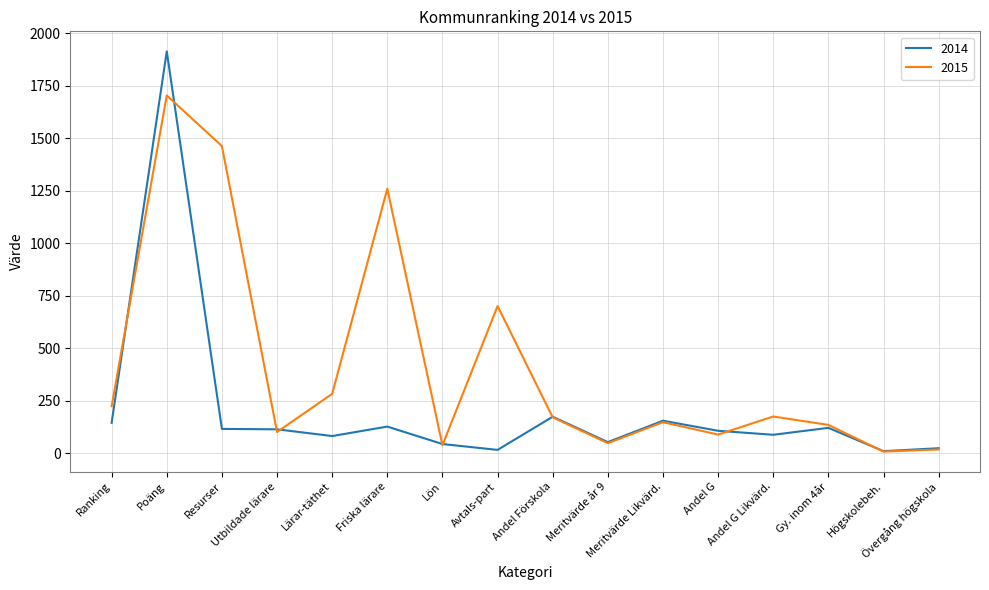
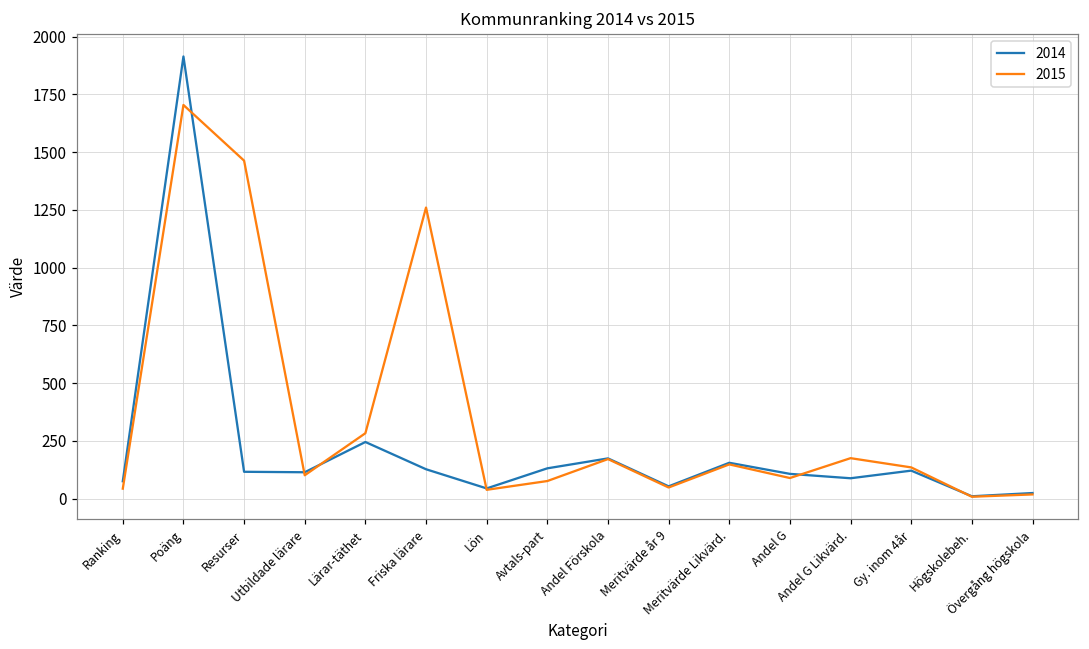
2014, Ranking: 150 -> 80
2015, Ranking: 220 -> 40
2014, Lärar-täthet: 80 -> 250
2014, Avtals-part: 20 -> 130
2015, Avtals-part: 700 -> 80
